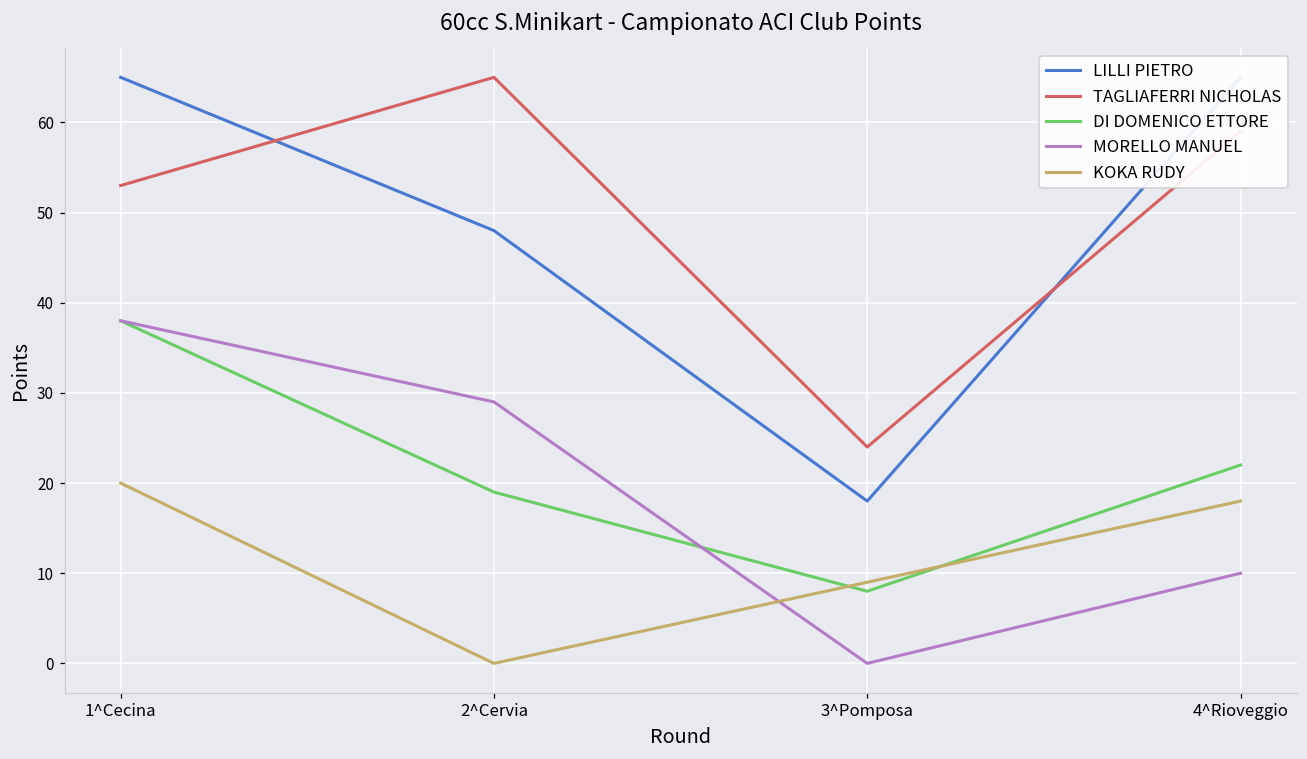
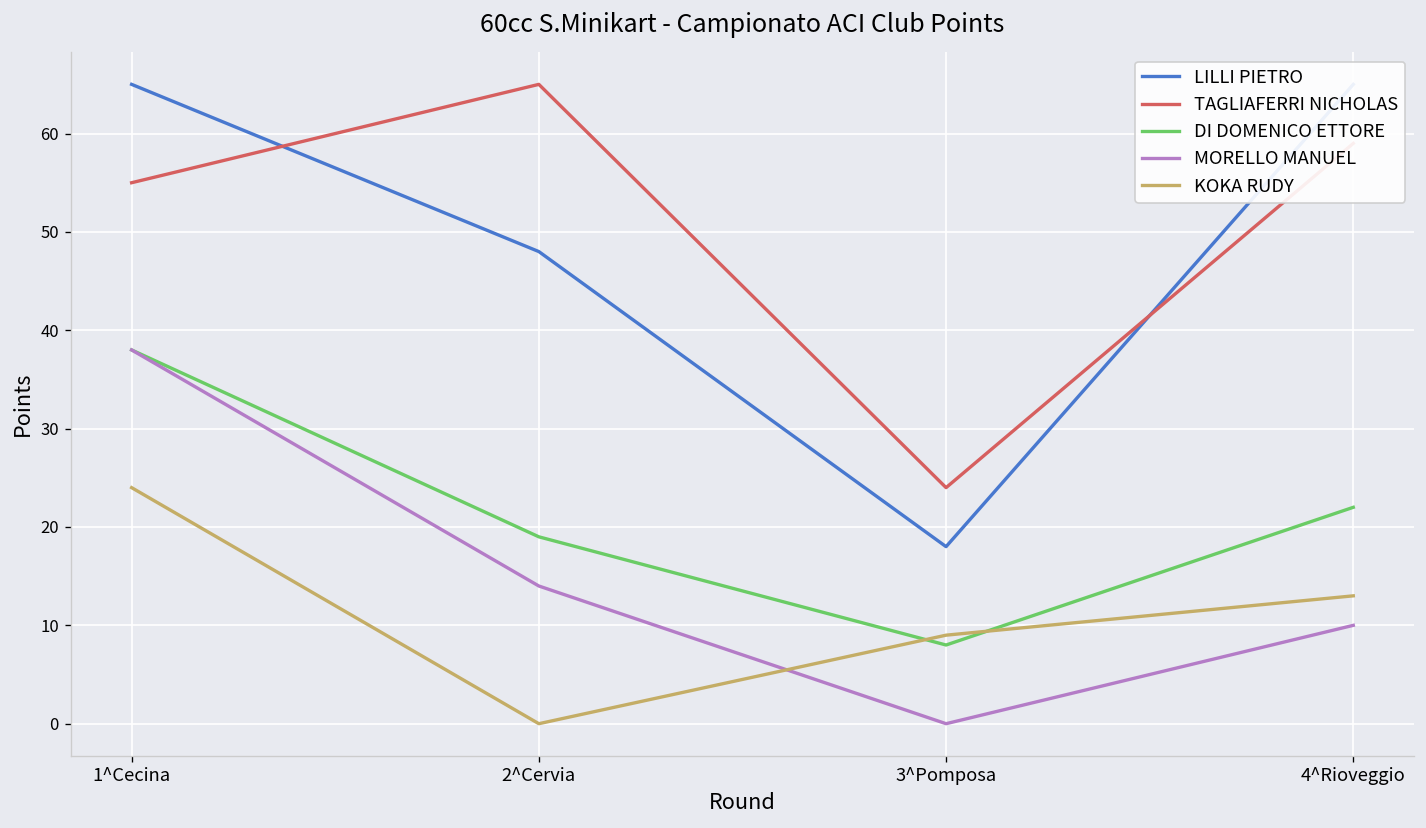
TAGLIAFERRI NICHOLAS, 1^Cecina: 53 -> 55
KOKA RUDY, 1^Cecina: 20 -> 24
MORELLO MANUEL, 2^Cervia: 29 -> 14
KOKA RUDY, 4^Rioveggio: 18 -> 13
